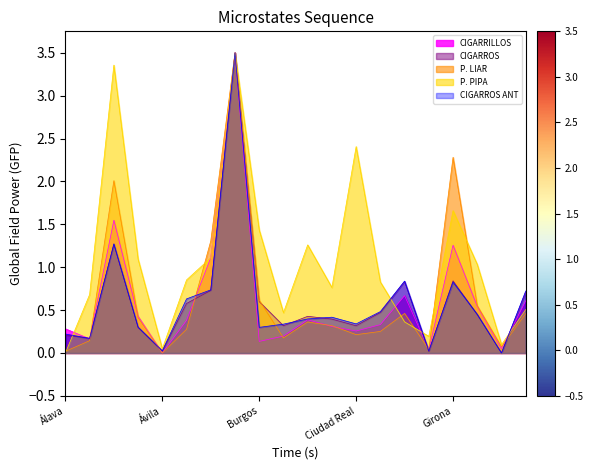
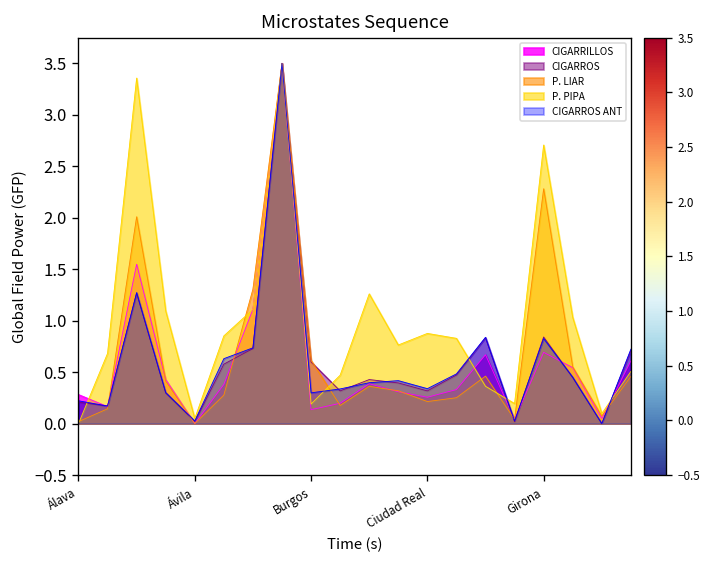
P. PIPA, Burgos: 1.4 -> 0.2
P. PIPA, Ciudad Real: 2.4 -> 0.9
CIGARRILLOS, Girona: 1.3 -> 0.7
P. PIPA, Girona: 1.7 -> 2.7
